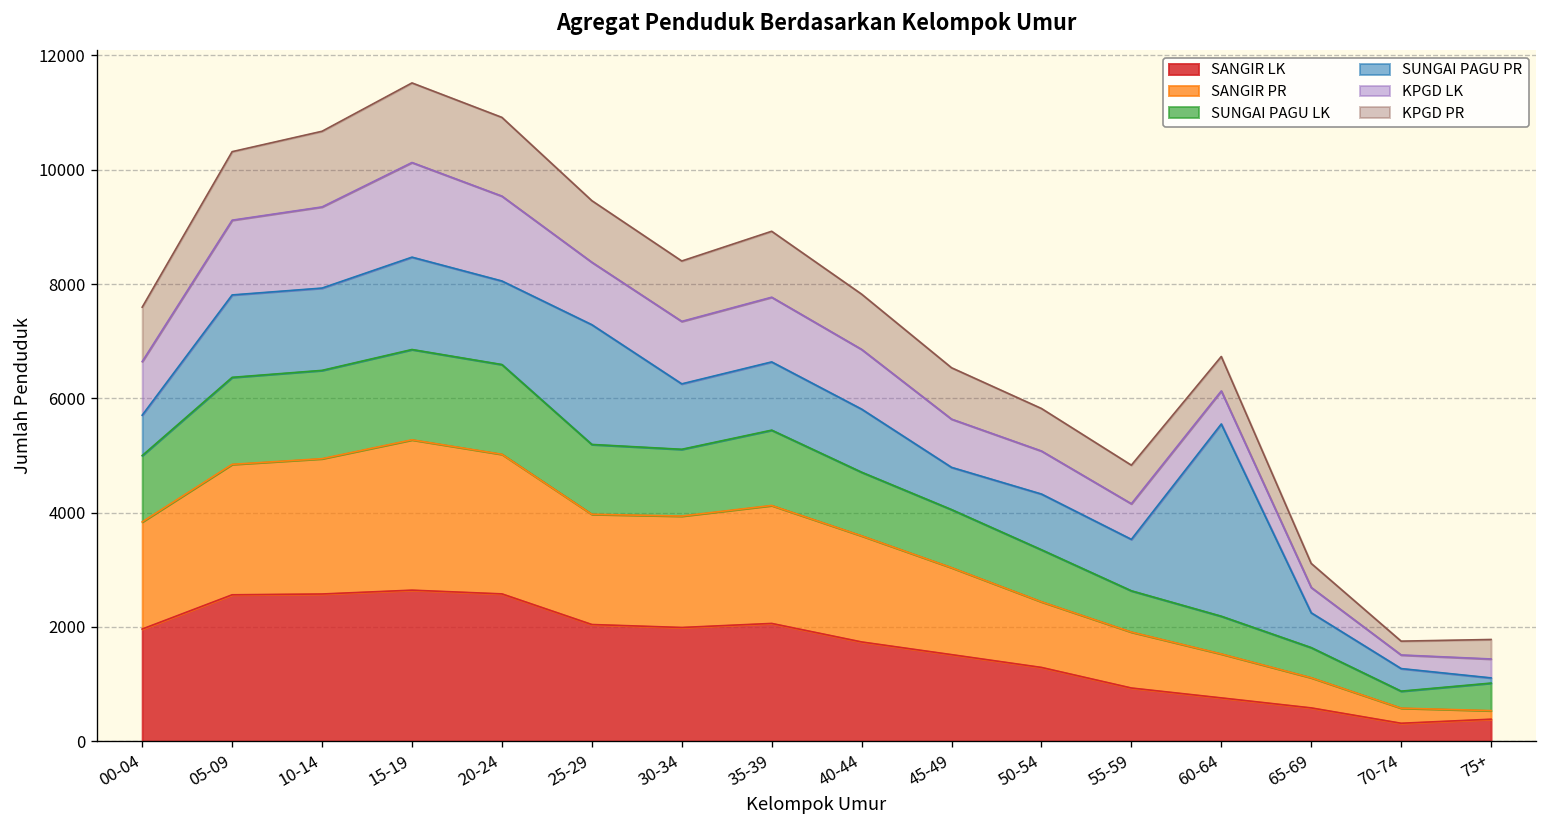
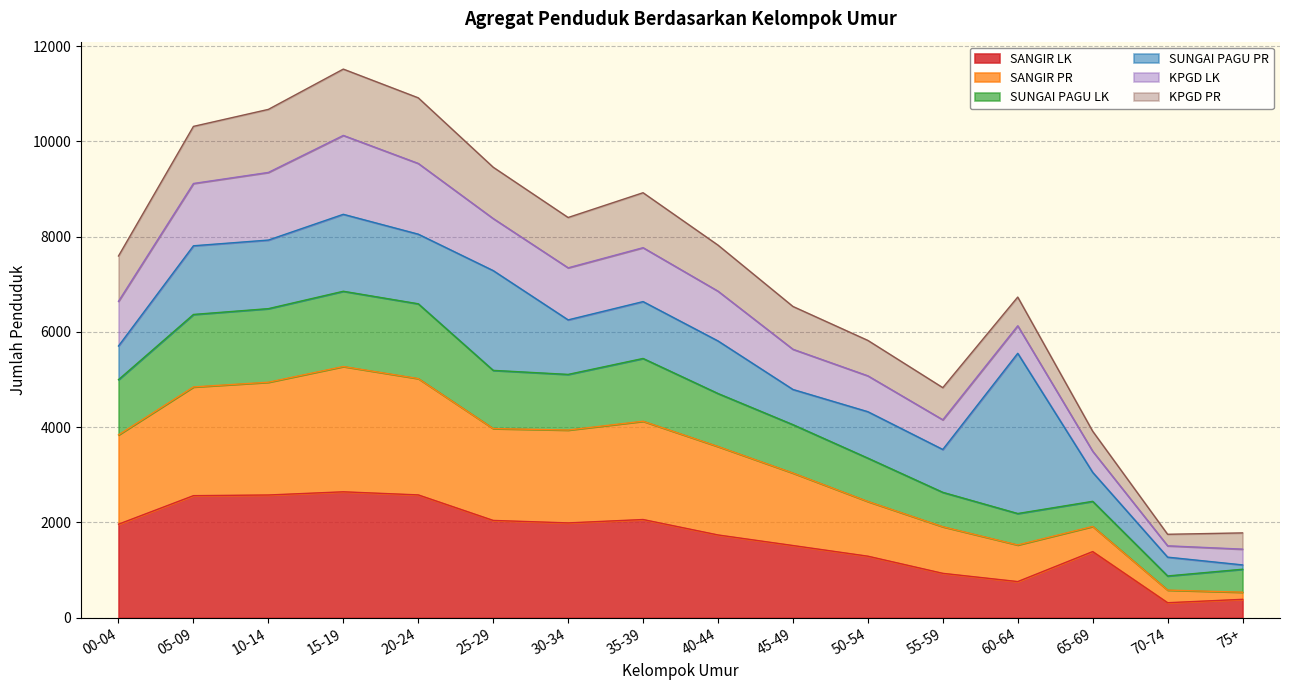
SANGIR LK, 65-69: 600 -> 1400
